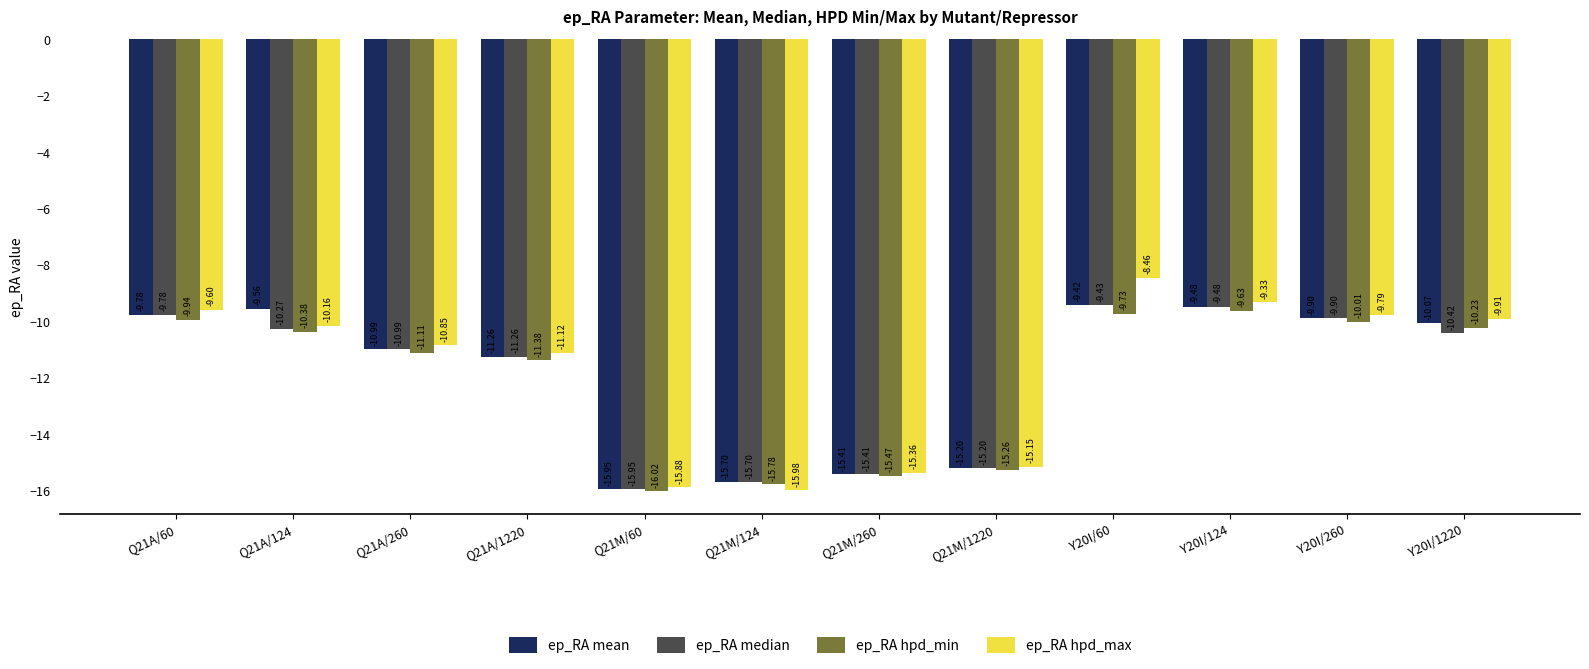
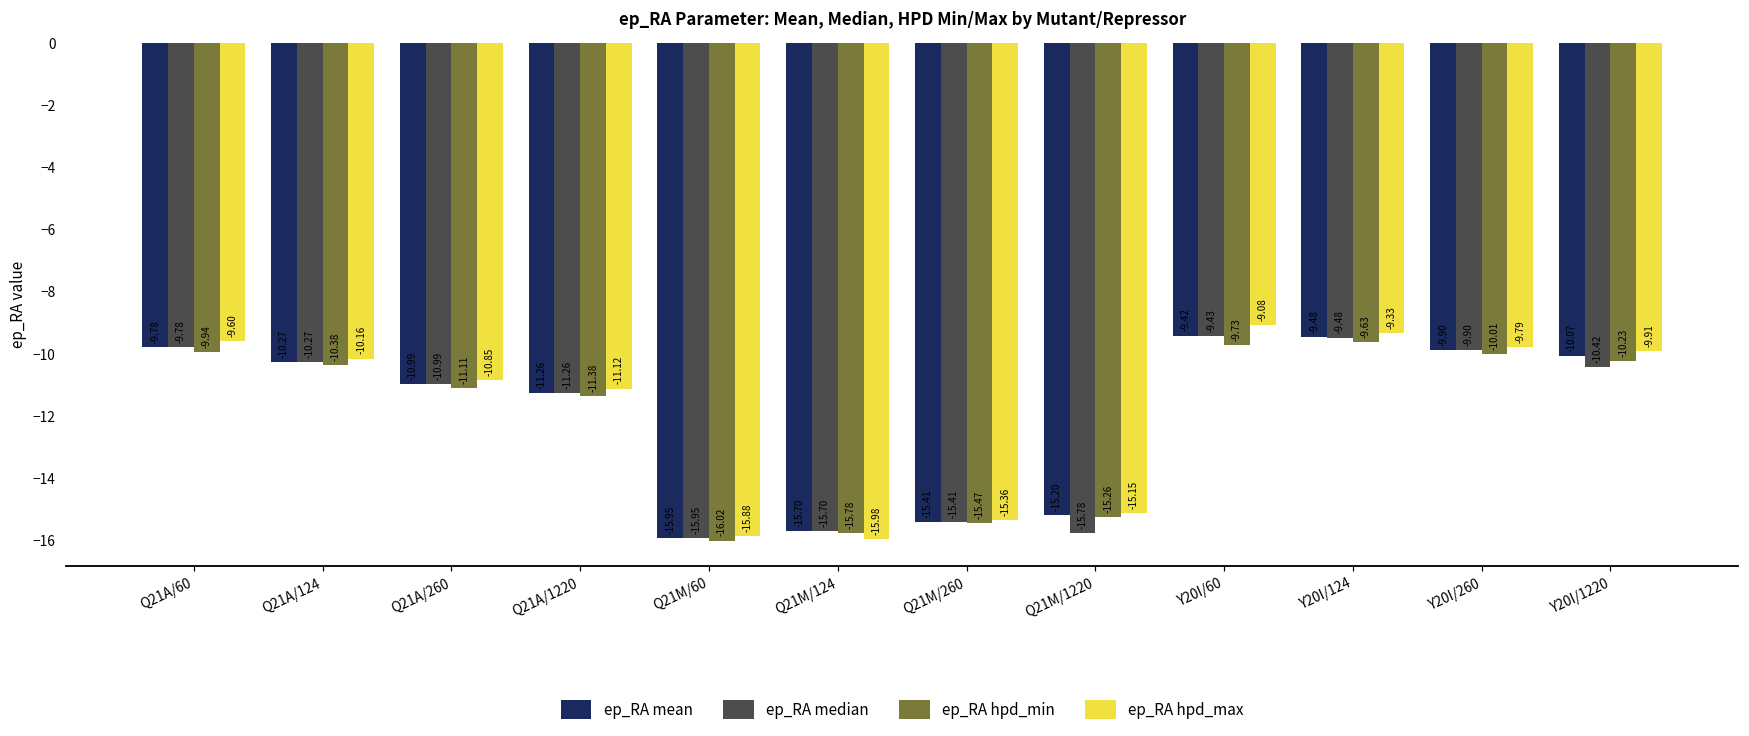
ep_RA mean, Q21A/124: -9.56 -> -10.27
ep_RA median, Q21M/1220: -15.20 -> -15.78
ep_RA hpd_max, Y20I/60: -8.46 -> -9.08
